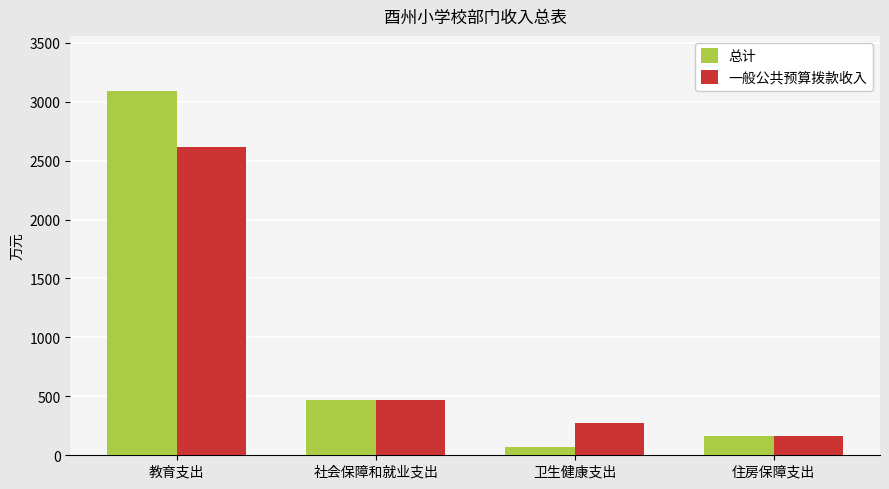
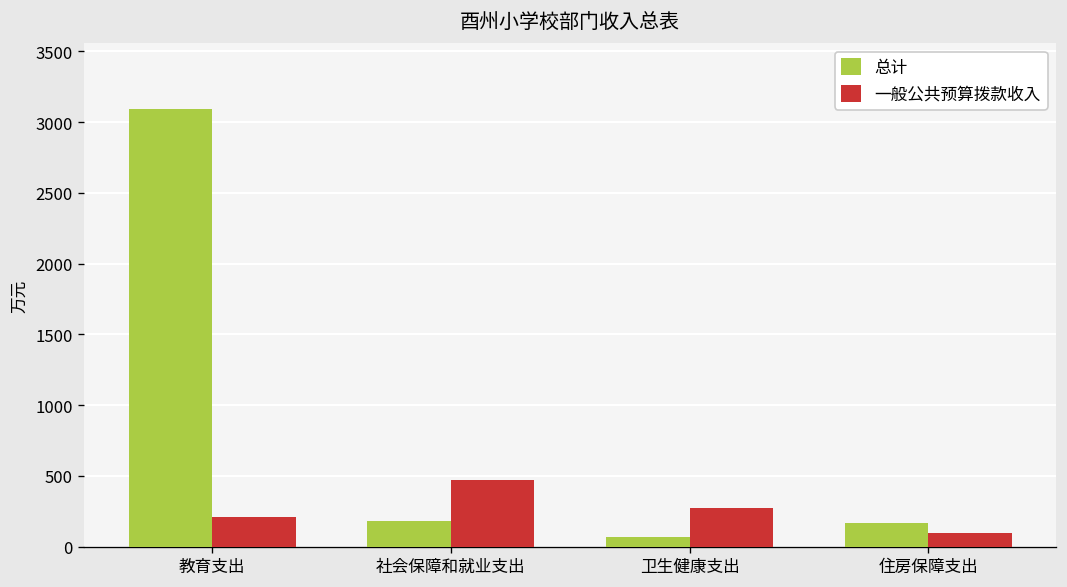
一般公共预算拨款收入, 教育支出: 2620 -> 210
总计, 社会保障和就业支出: 470 -> 180
一般公共预算拨款收入, 住房保障支出: 160 -> 100
